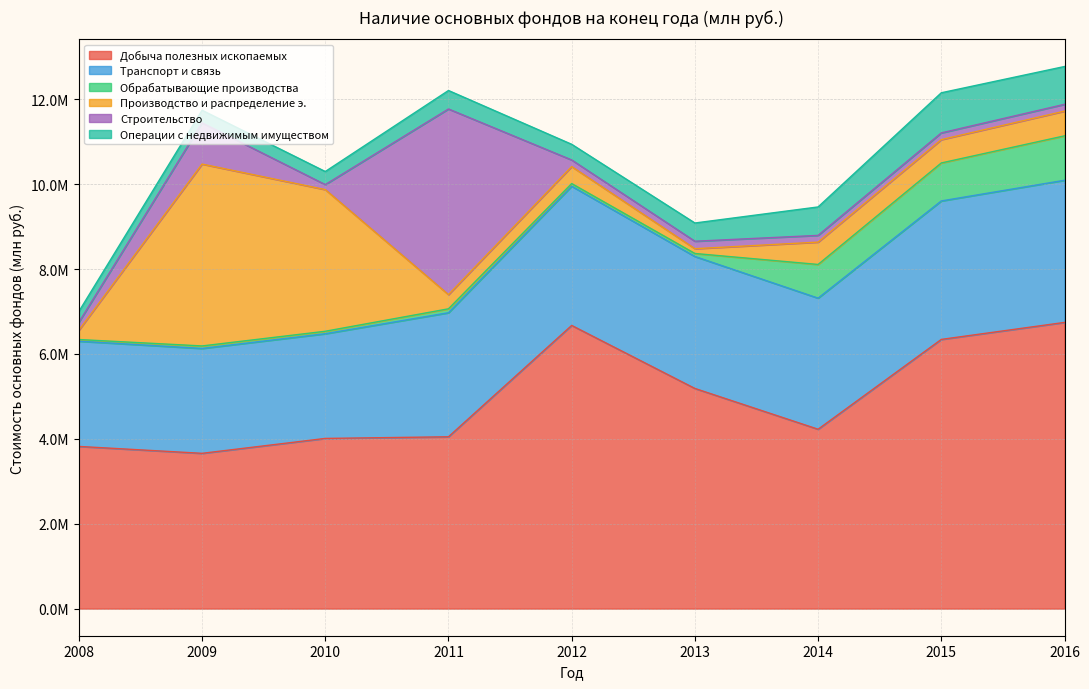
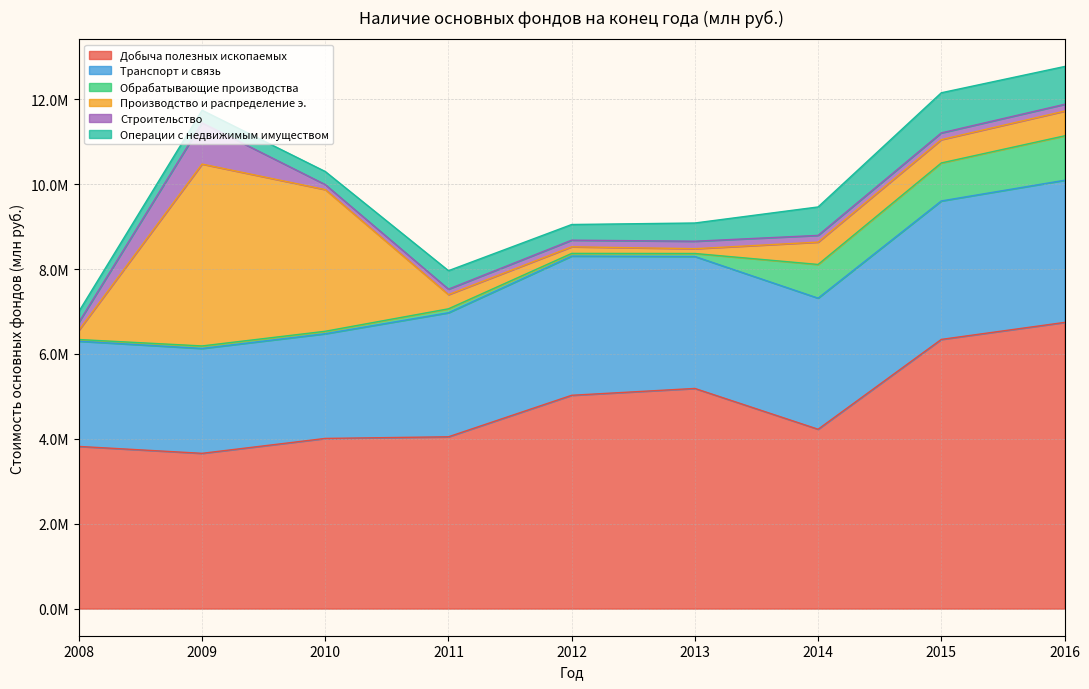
Строительство, 2011: 4400000 -> 100000
Добыча полезных ископаемых, 2012: 6700000 -> 5000000
Производство и распределение э., 2012: 400000 -> 200000
